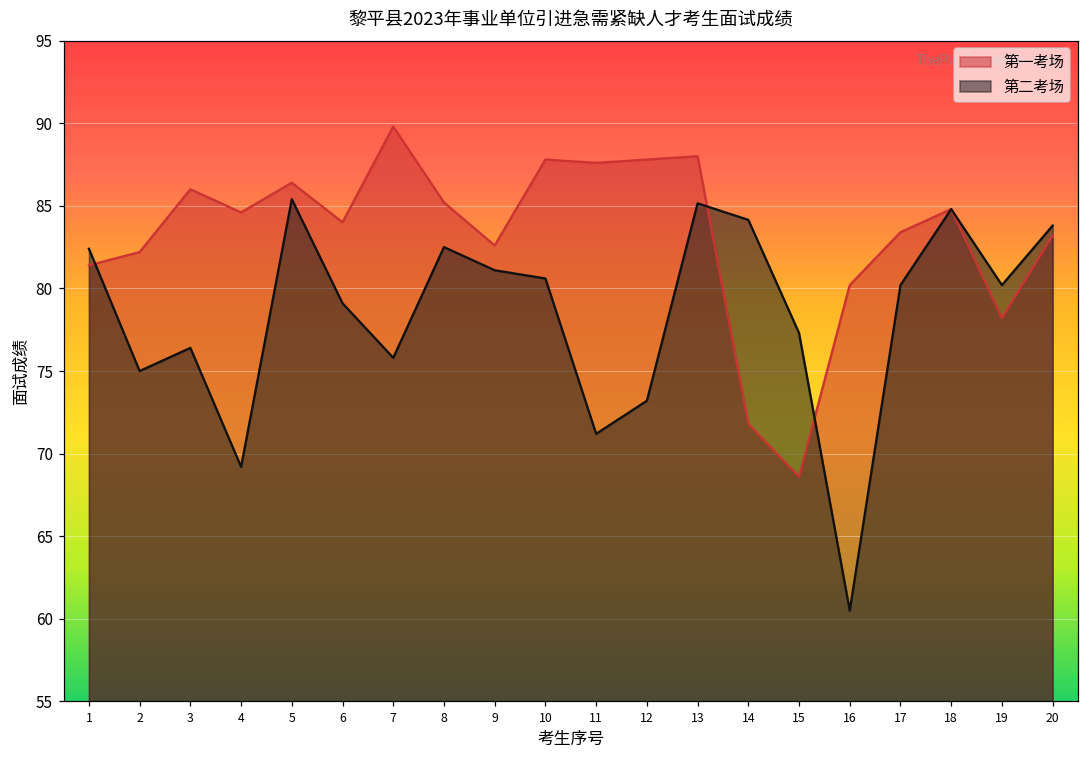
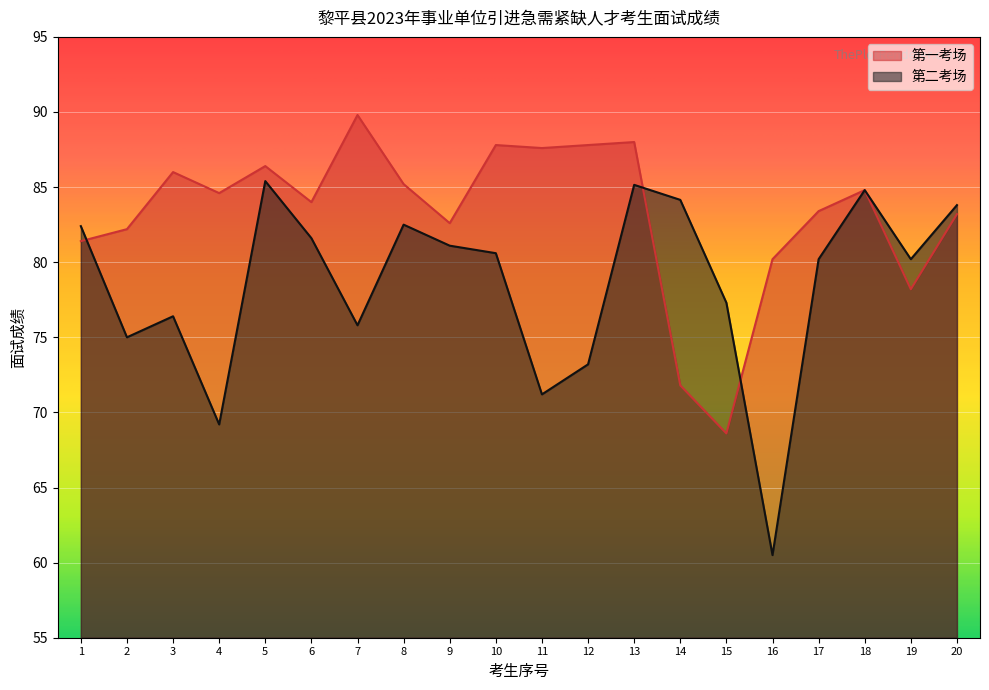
第二考场, 6: 79.1 -> 81.6
